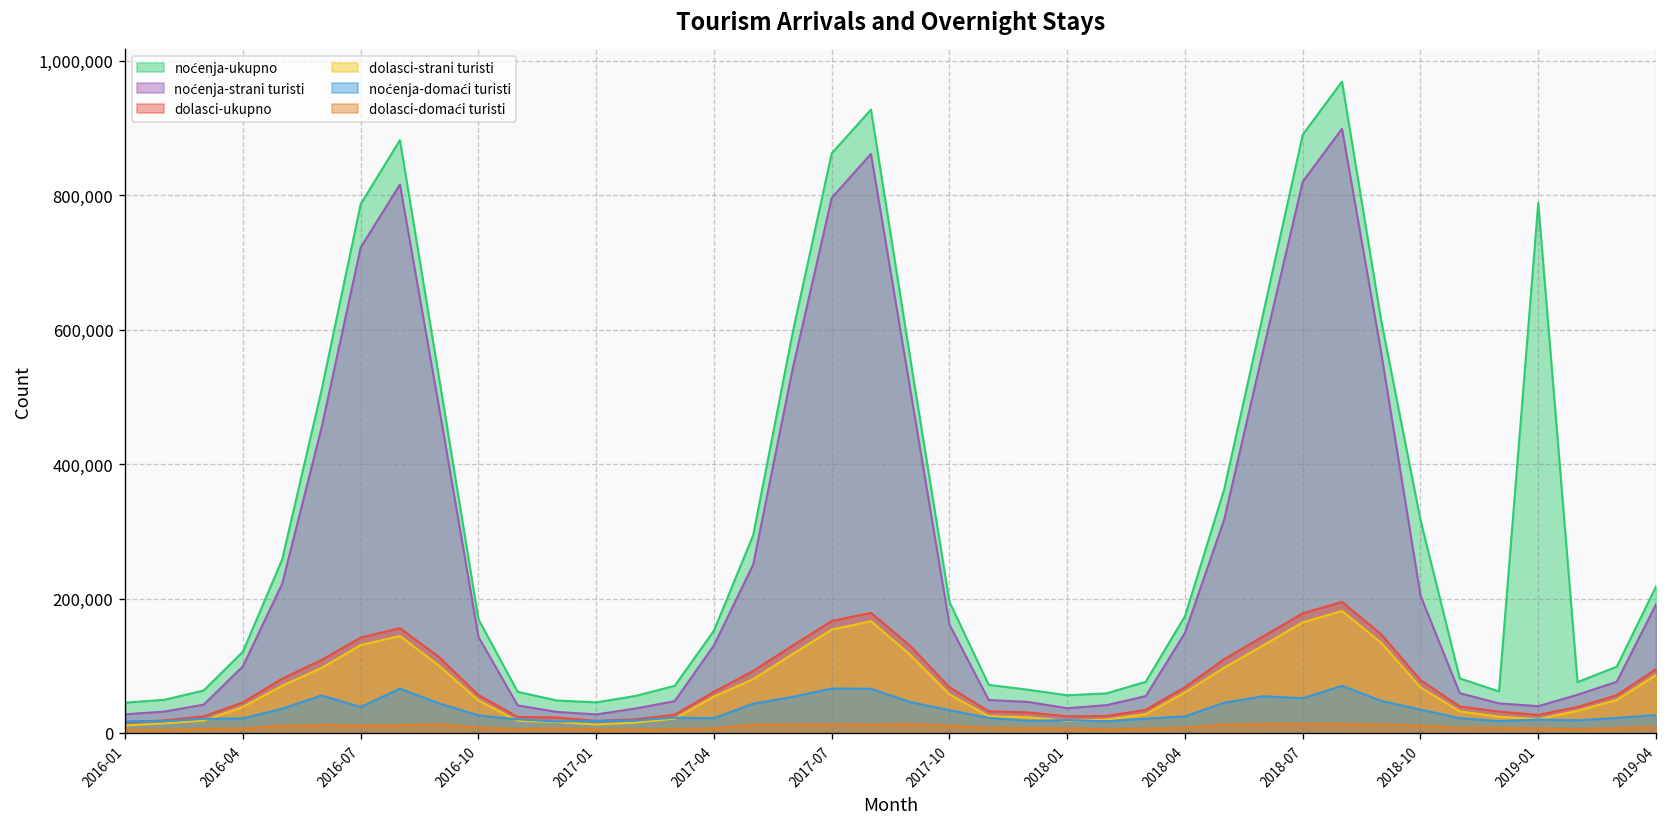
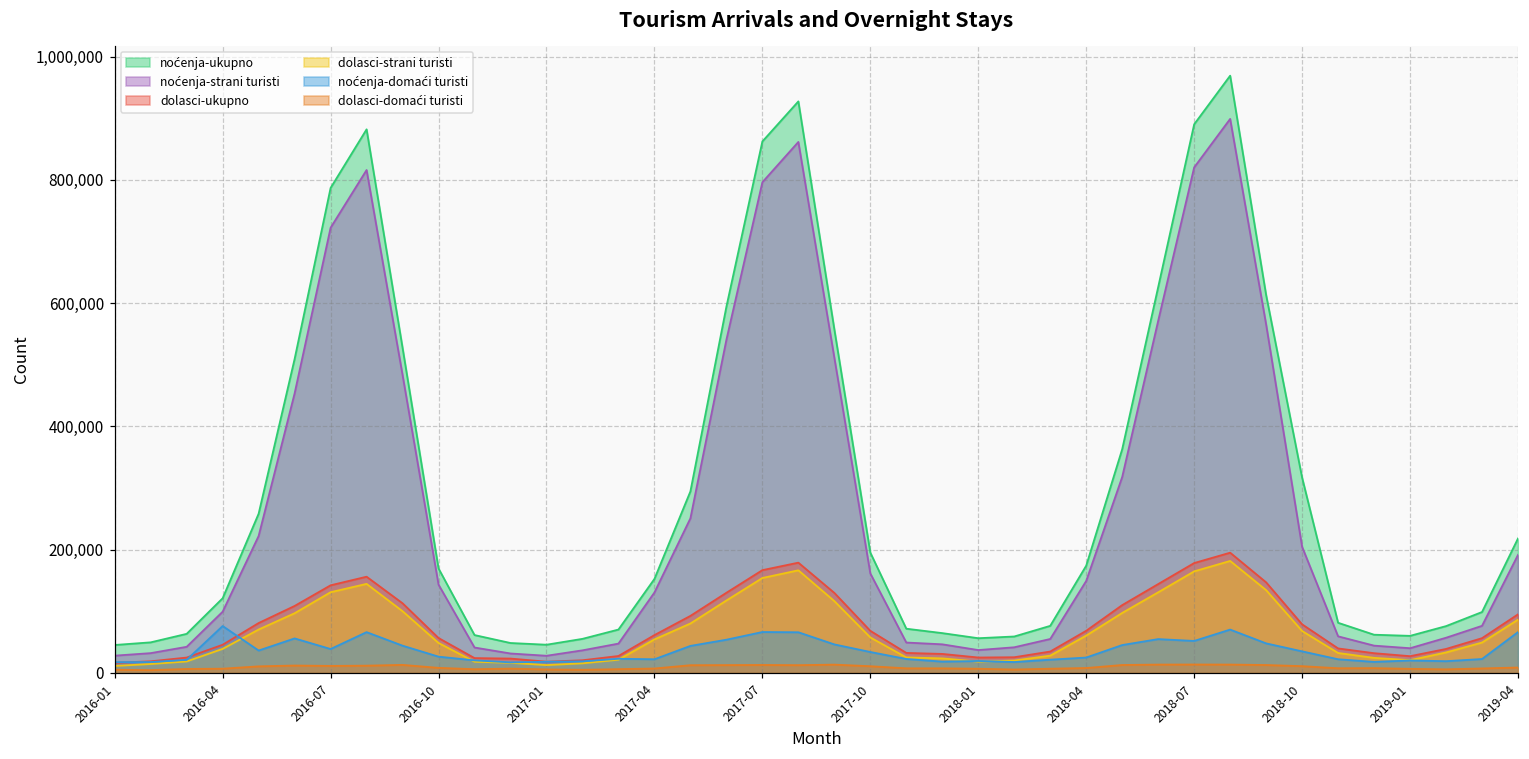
noćenja-domaći turisti, 2016-04: 20,000 -> 80,000
noćenja-ukupno, 2019-01: 790,000 -> 60,000
noćenja-domaći turisti, 2019-04: 30,000 -> 70,000
